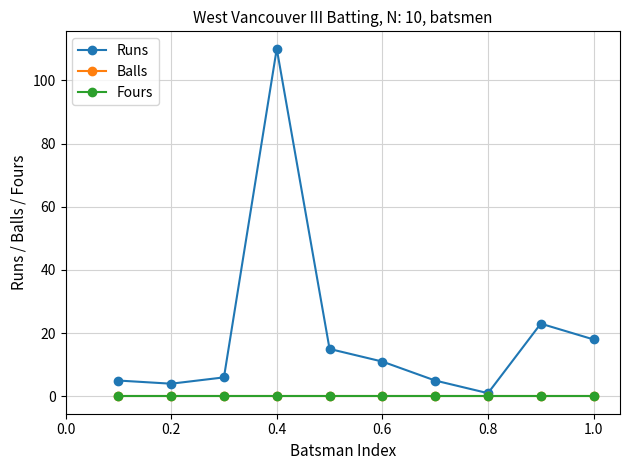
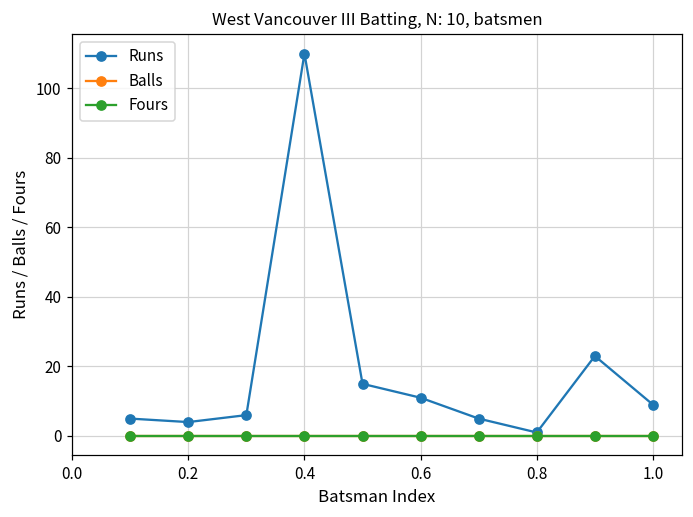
Runs, 1.0: 18 -> 9
